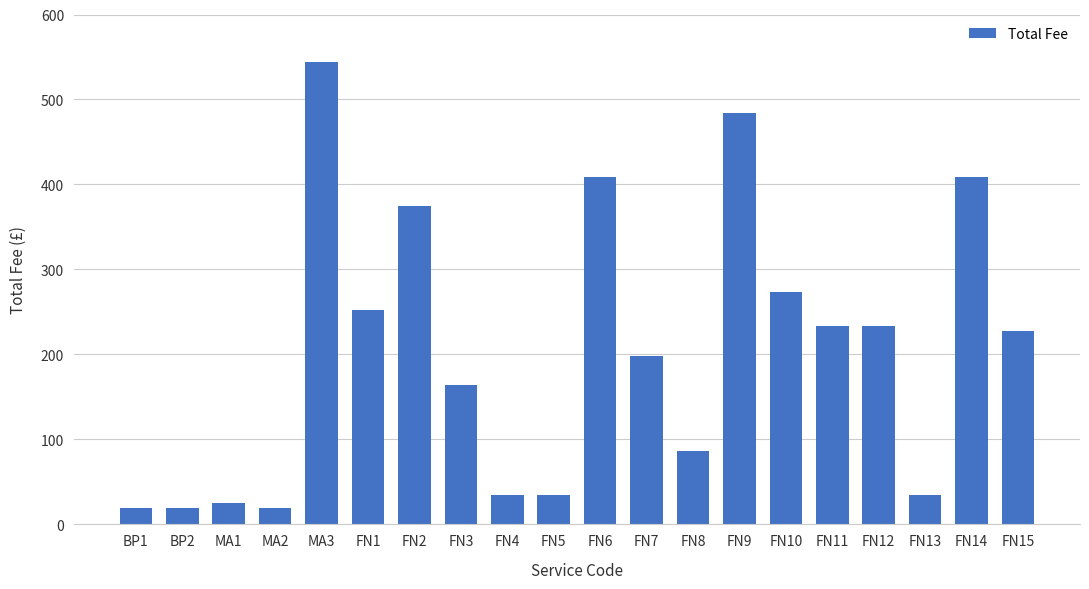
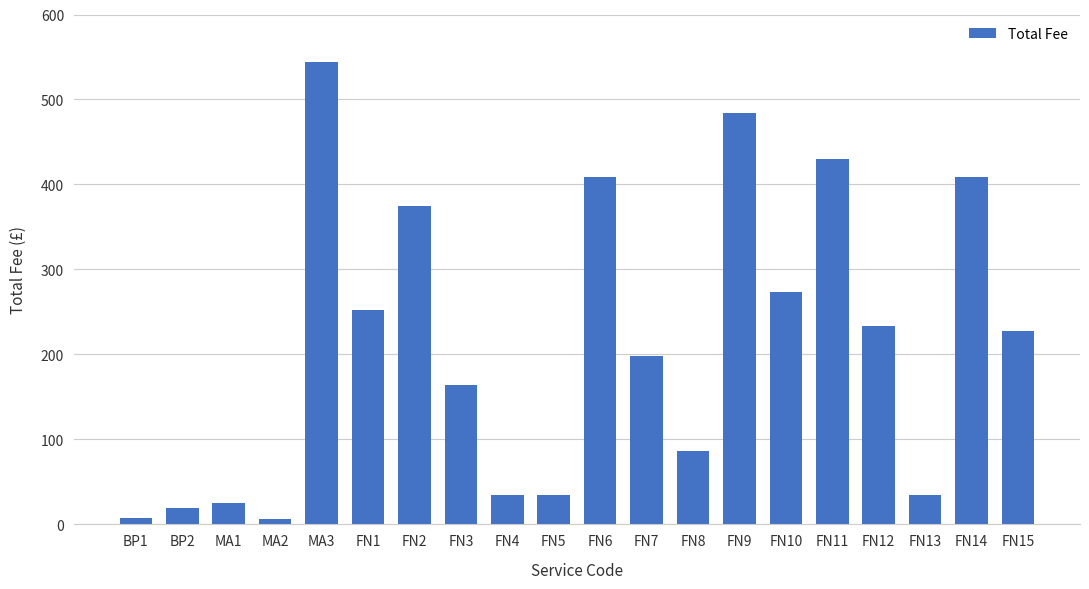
BP1: 20 -> 10
MA2: 20 -> 10
FN11: 230 -> 430
